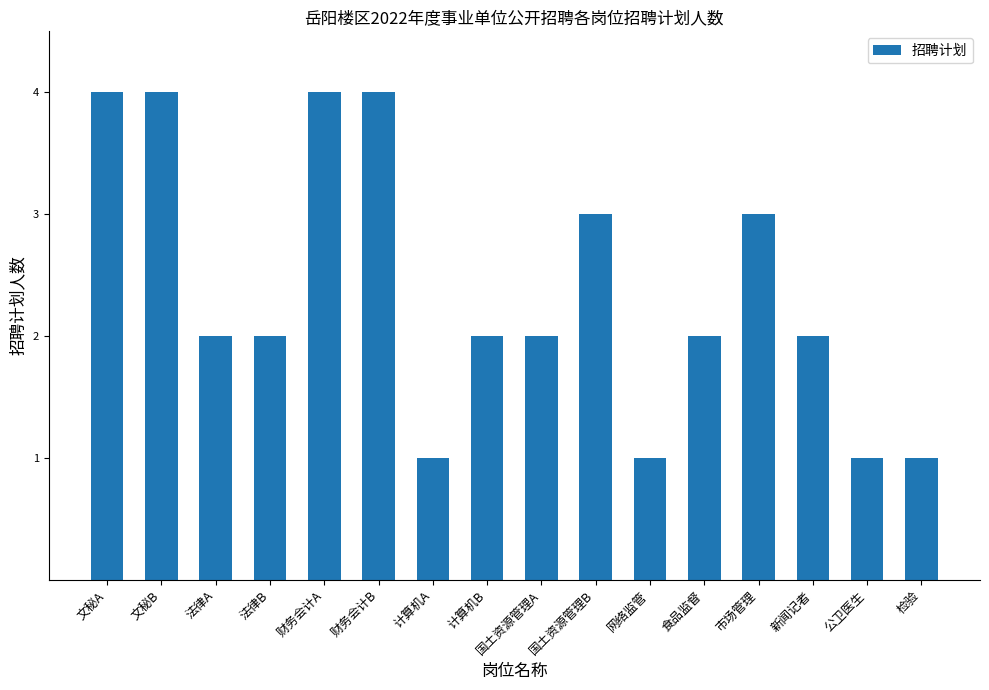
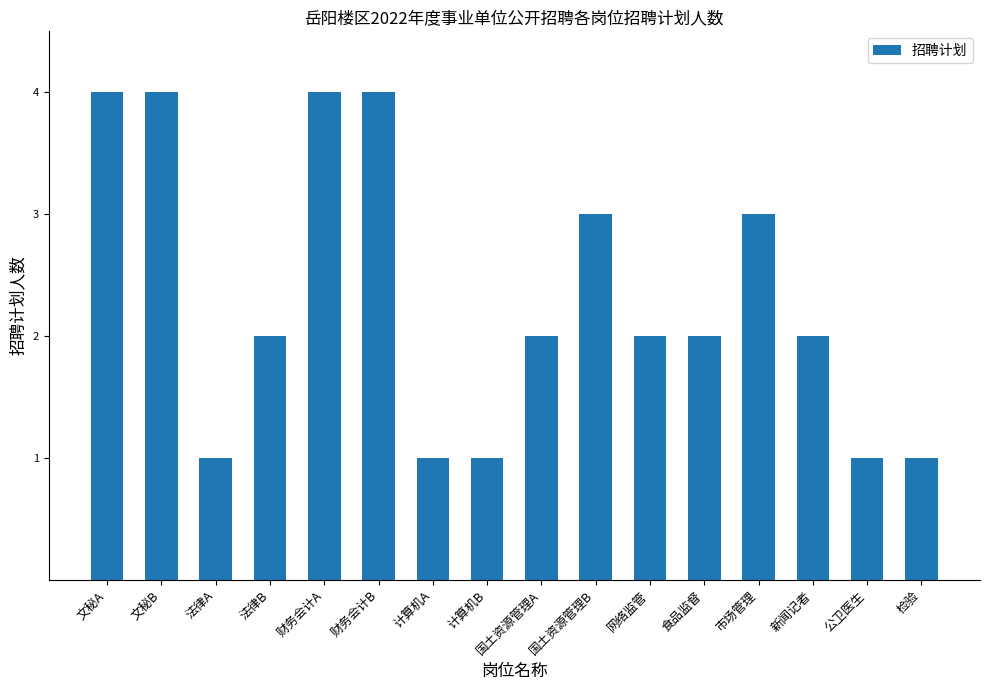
法律A: 2 -> 1
计算机B: 2 -> 1
网络监管: 1 -> 2
